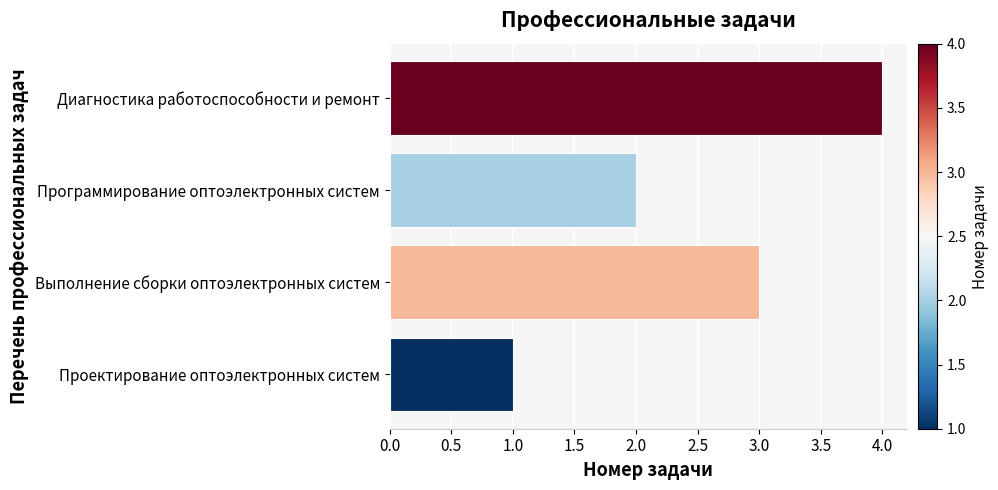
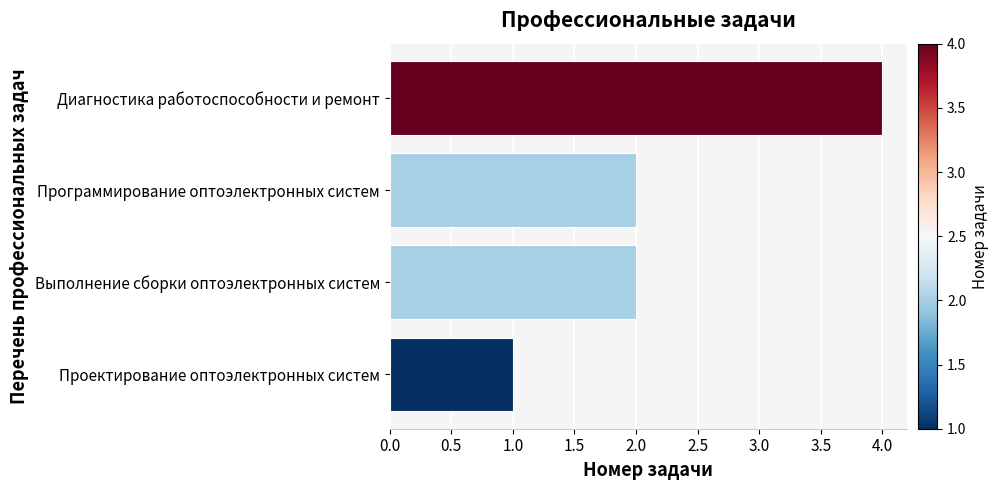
Выполнение сборки оптоэлектронных систем: 3 -> 2
